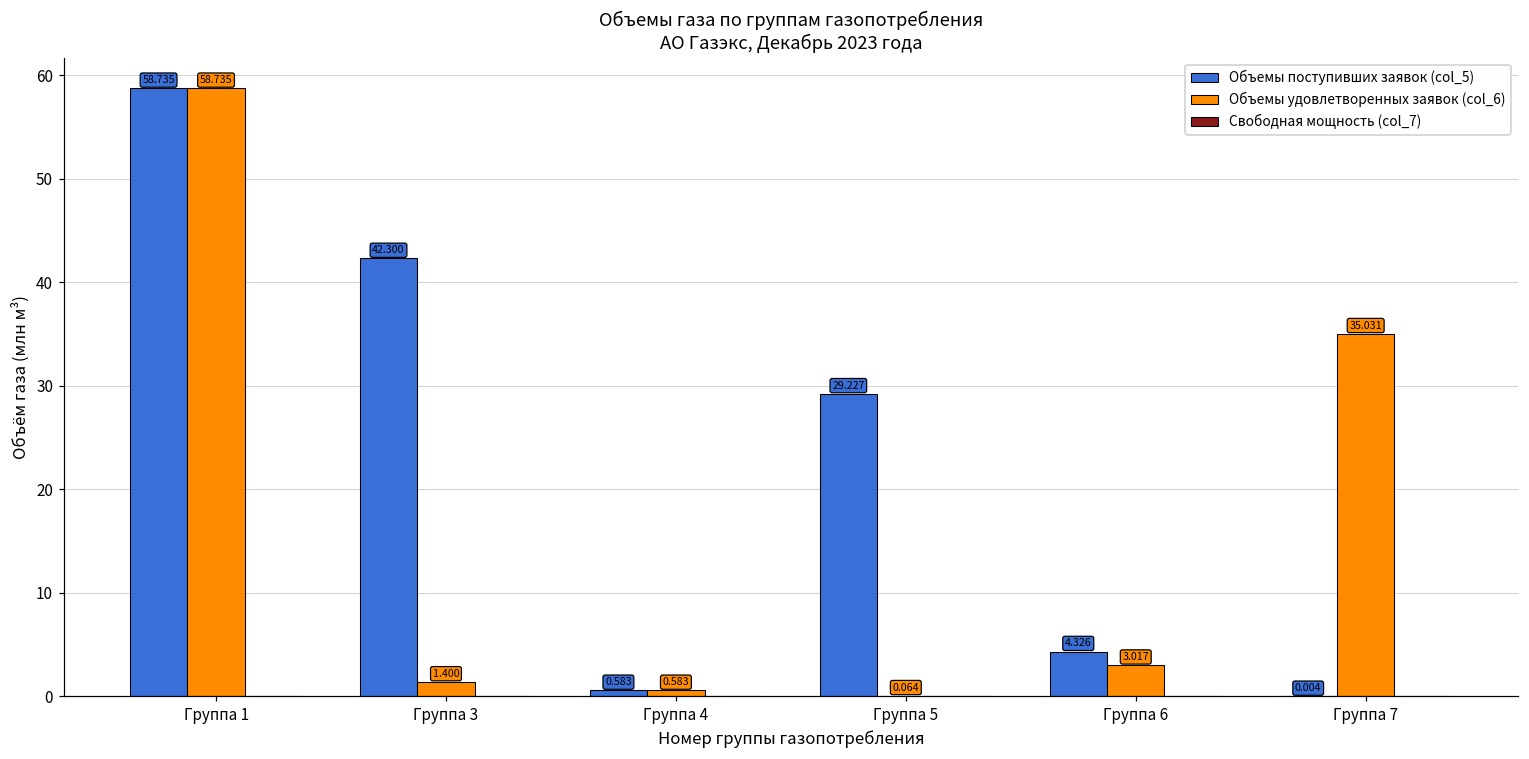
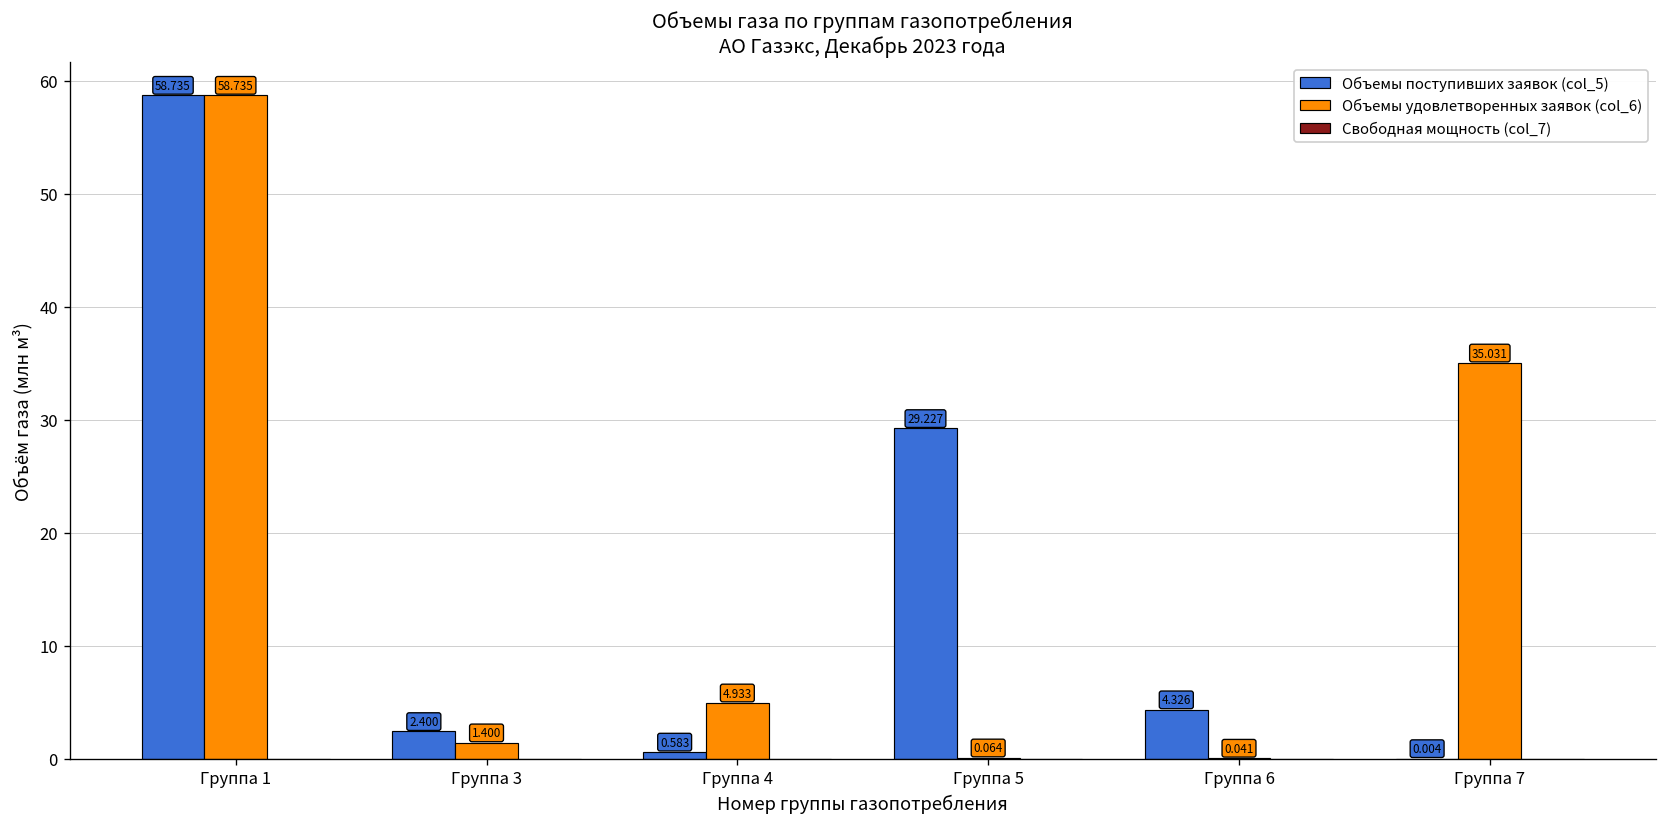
Объемы поступивших заявок (col_5), Группа 3: 42.300 -> 2.400
Объемы удовлетворенных заявок (col_6), Группа 4: 0.583 -> 4.933
Объемы удовлетворенных заявок (col_6), Группа 6: 3.017 -> 0.041
